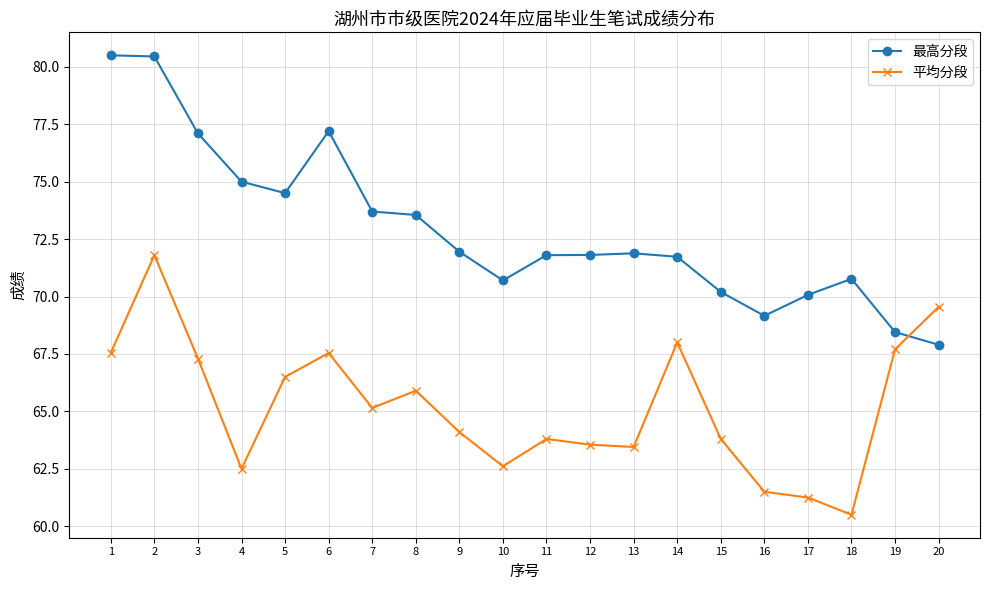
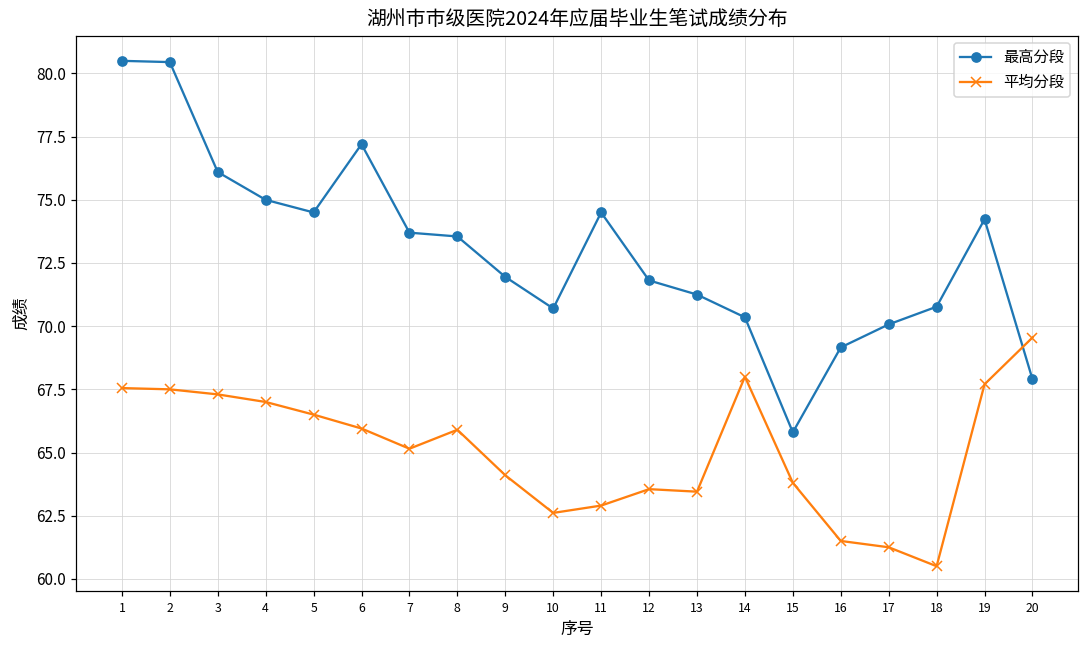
平均分段, 2: 71.8 -> 67.5
最高分段, 3: 77.1 -> 76.1
平均分段, 4: 62.5 -> 67.0
平均分段, 6: 67.5 -> 66.0
最高分段, 11: 71.8 -> 74.5
平均分段, 11: 63.8 -> 62.9
最高分段, 13: 71.9 -> 71.3
最高分段, 14: 71.7 -> 70.4
最高分段, 15: 70.2 -> 65.8
最高分段, 19: 68.5 -> 74.2
